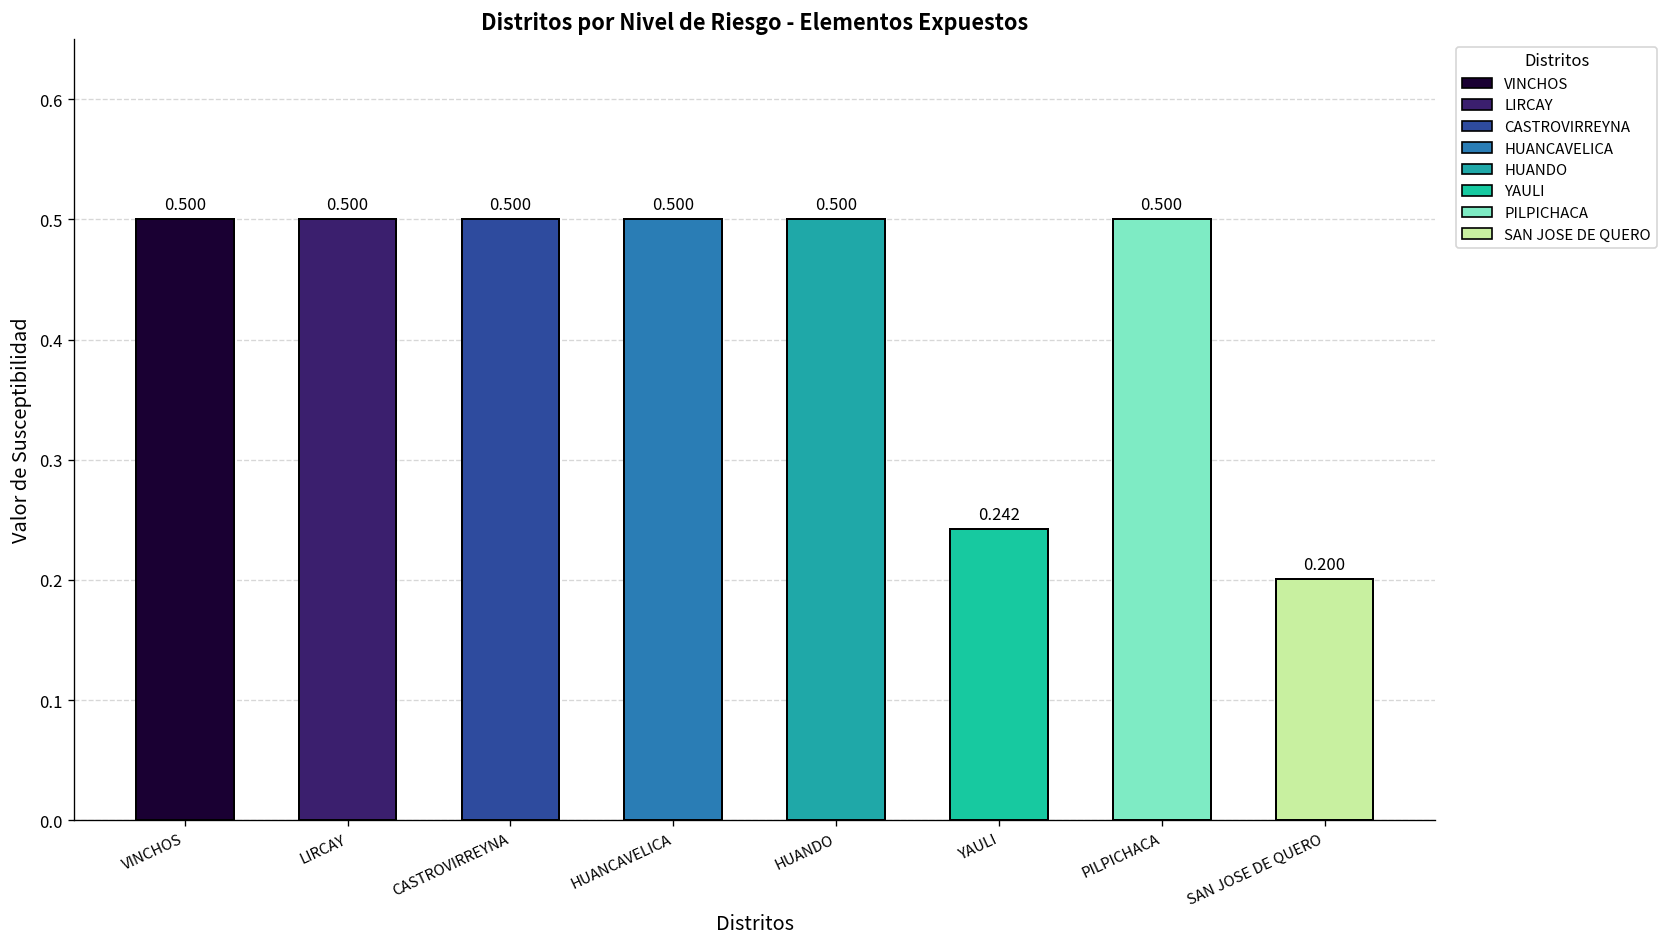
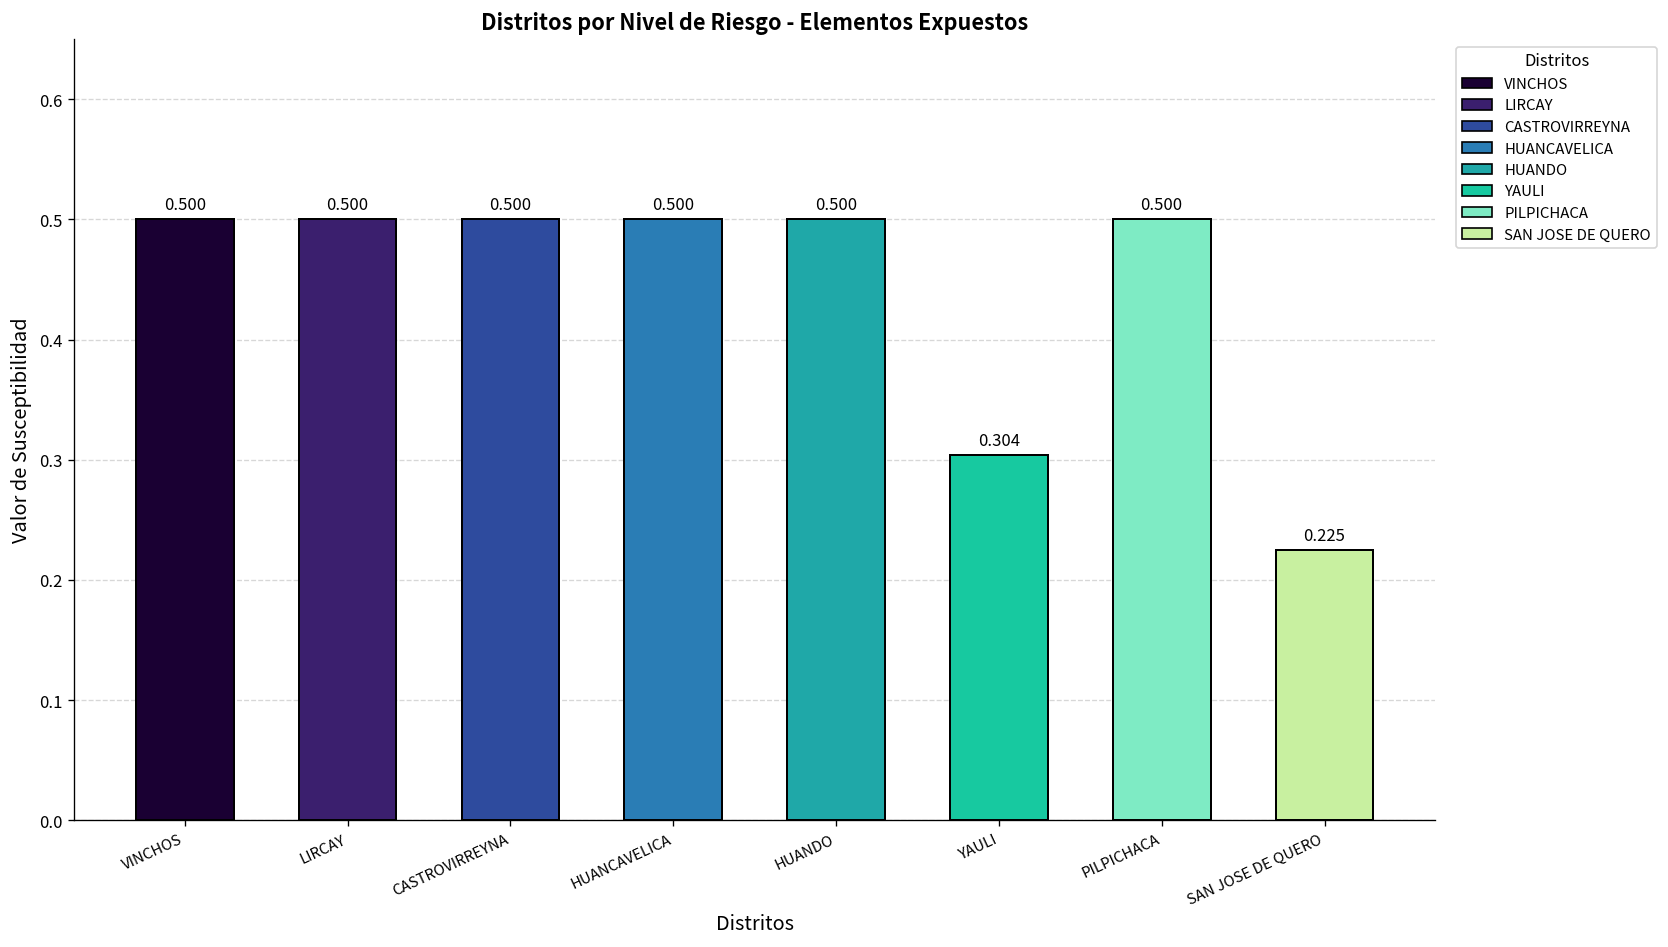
YAULI: 0.242 -> 0.304
SAN JOSE DE QUERO: 0.200 -> 0.225
